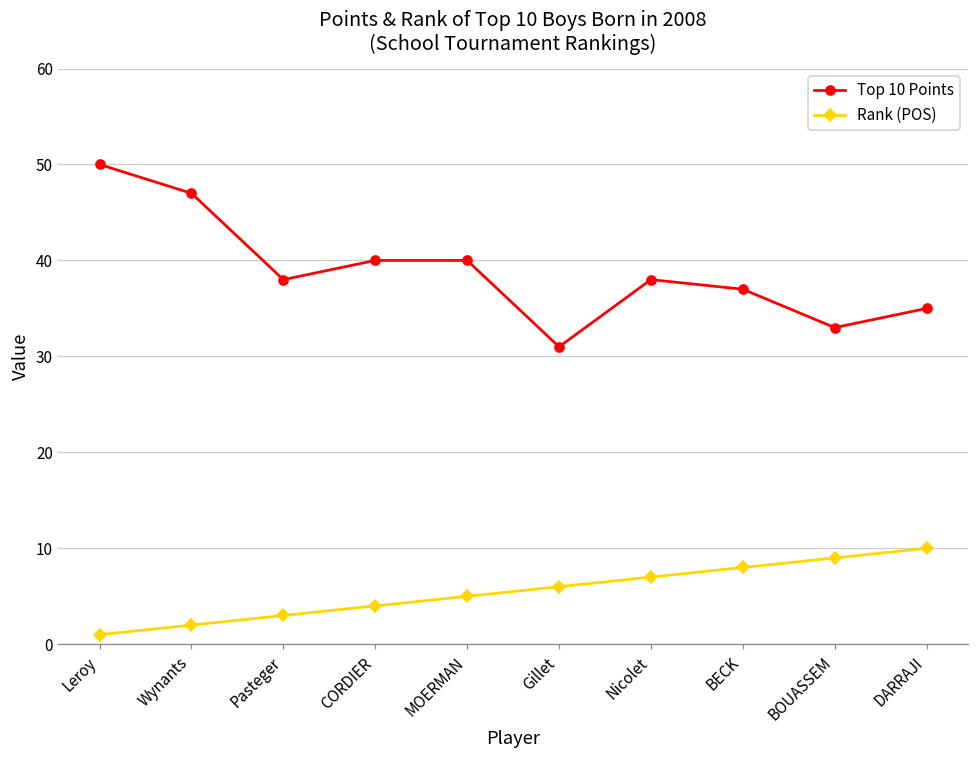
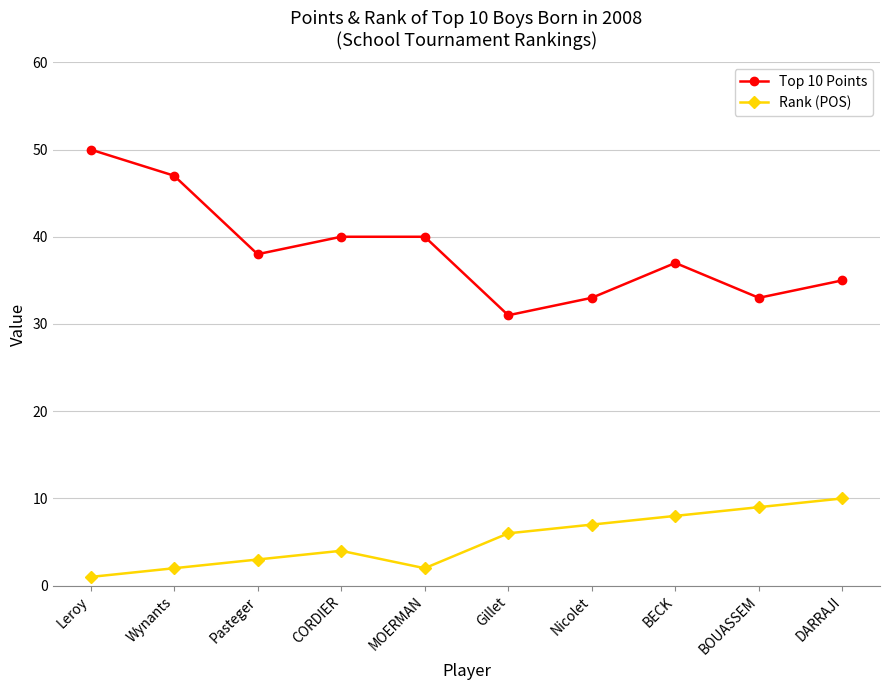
Rank (POS), MOERMAN: 5 -> 2
Top 10 Points, Nicolet: 38 -> 33
